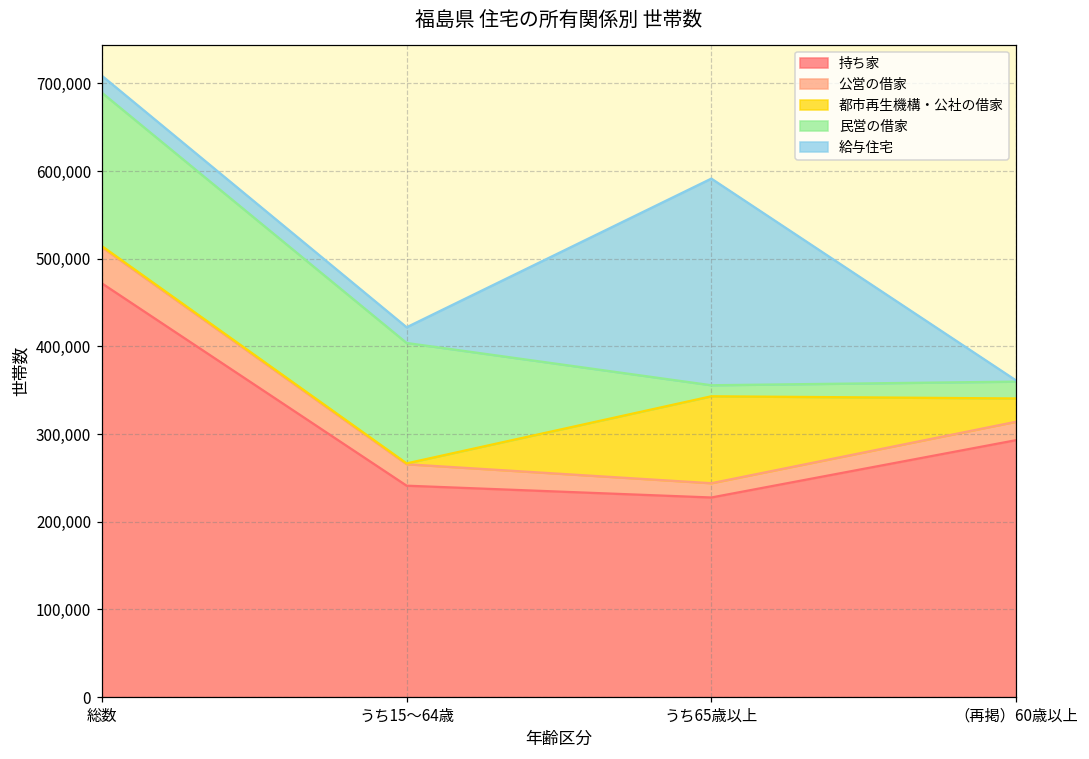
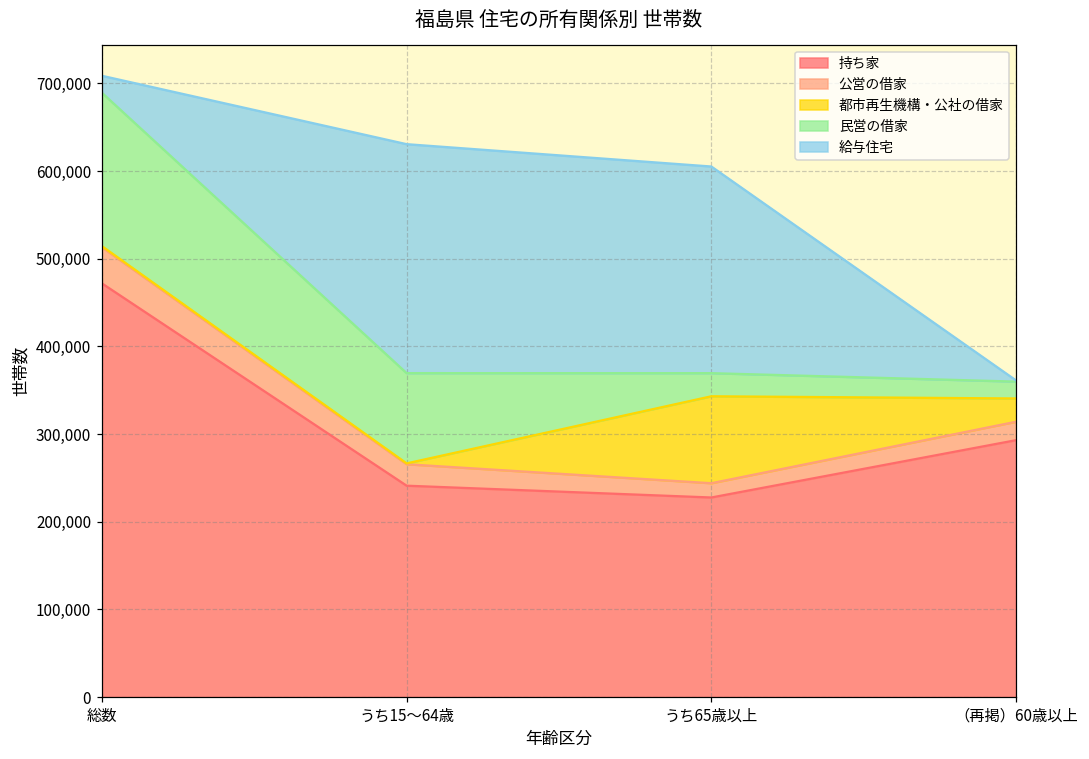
民営の借家, うち15～64歳: 140,000 -> 100,000
給与住宅, うち15～64歳: 20,000 -> 260,000
民営の借家, うち65歳以上: 10,000 -> 30,000
